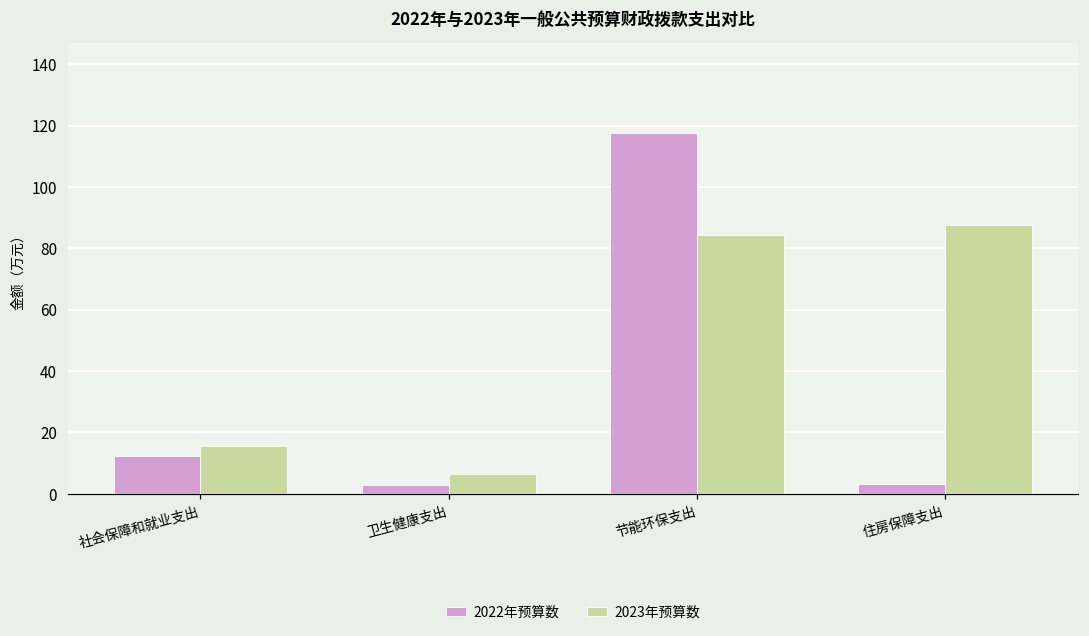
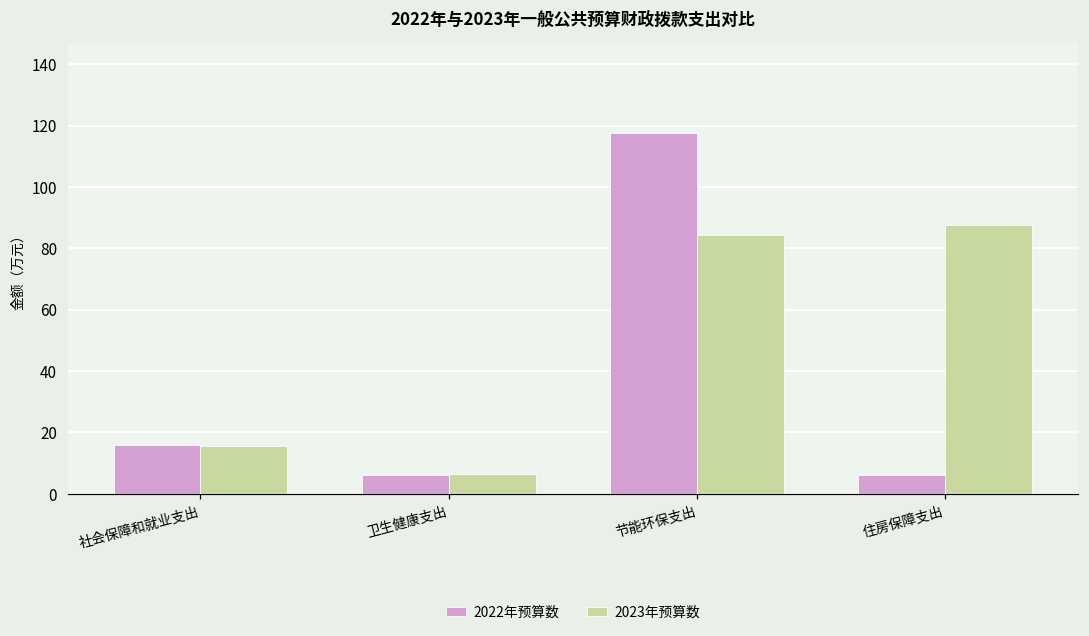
2022年预算数, 社会保障和就业支出: 12 -> 16
2022年预算数, 卫生健康支出: 3 -> 6
2022年预算数, 住房保障支出: 3 -> 6
